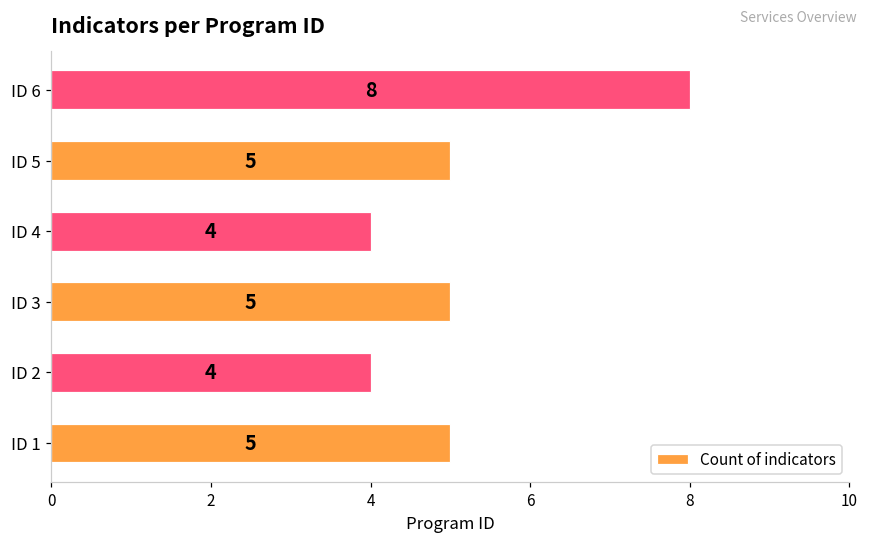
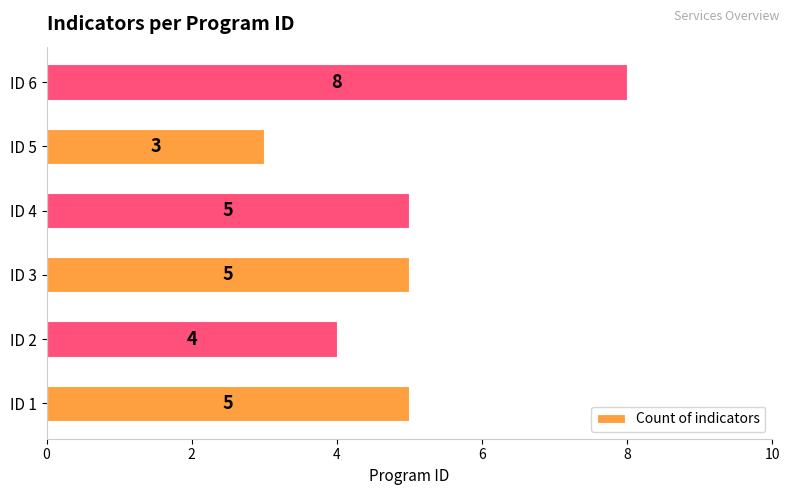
ID 5: 5 -> 3
ID 4: 4 -> 5
